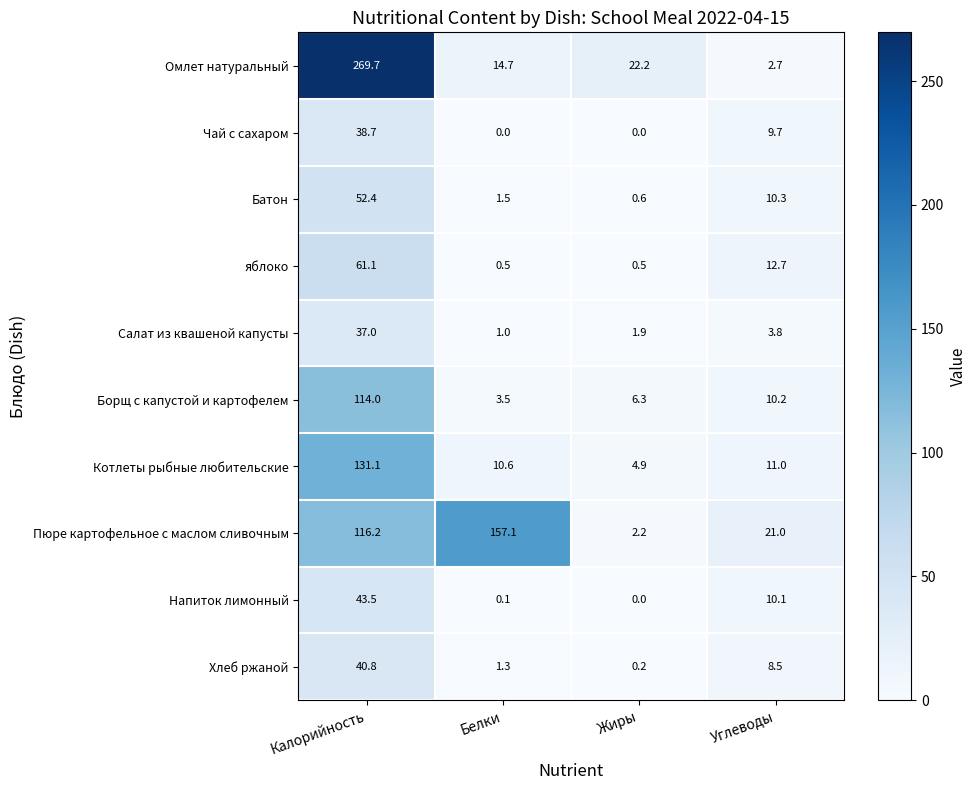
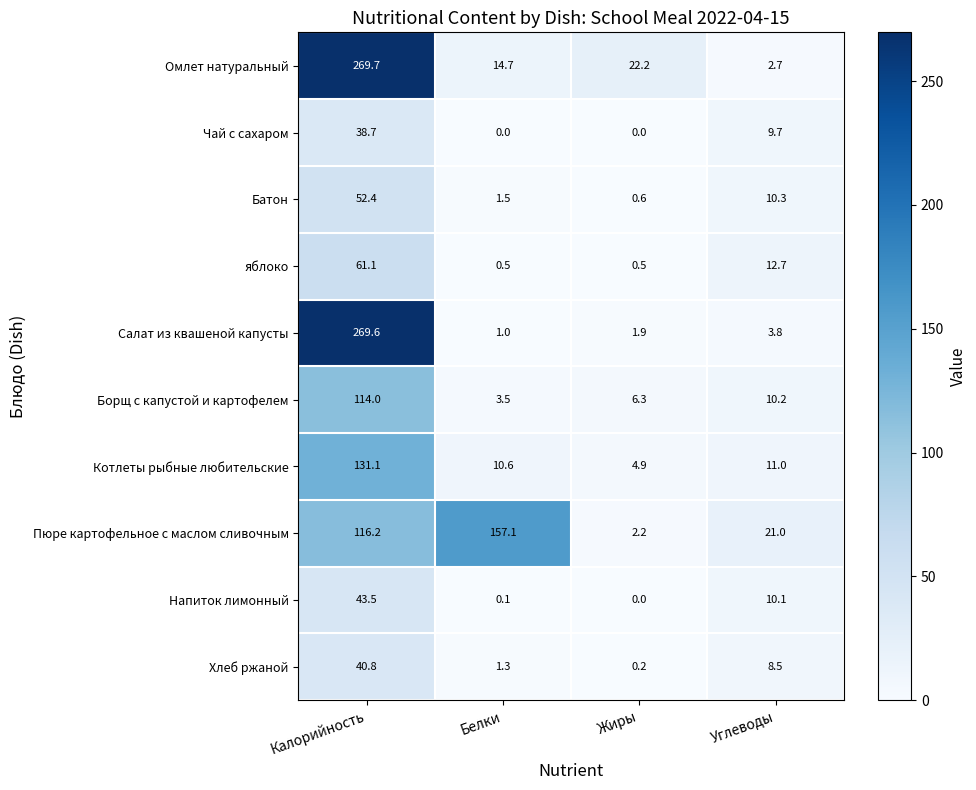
Салат из квашеной капусты, Калорийность: 37.0 -> 269.6
